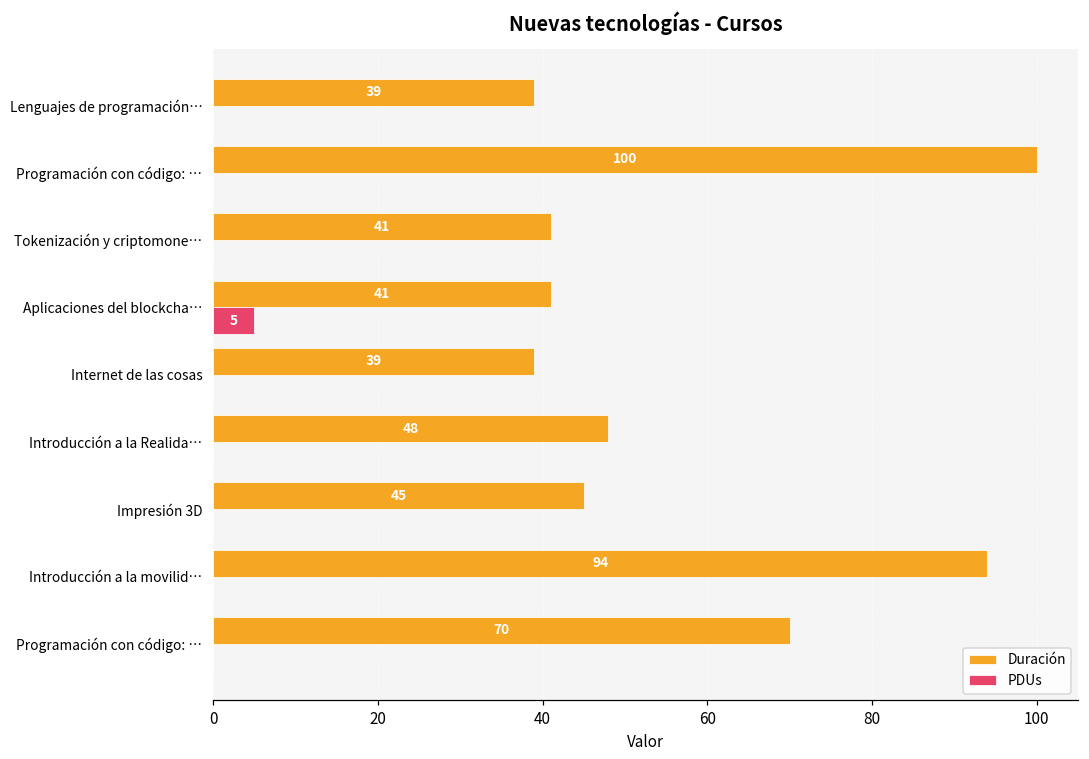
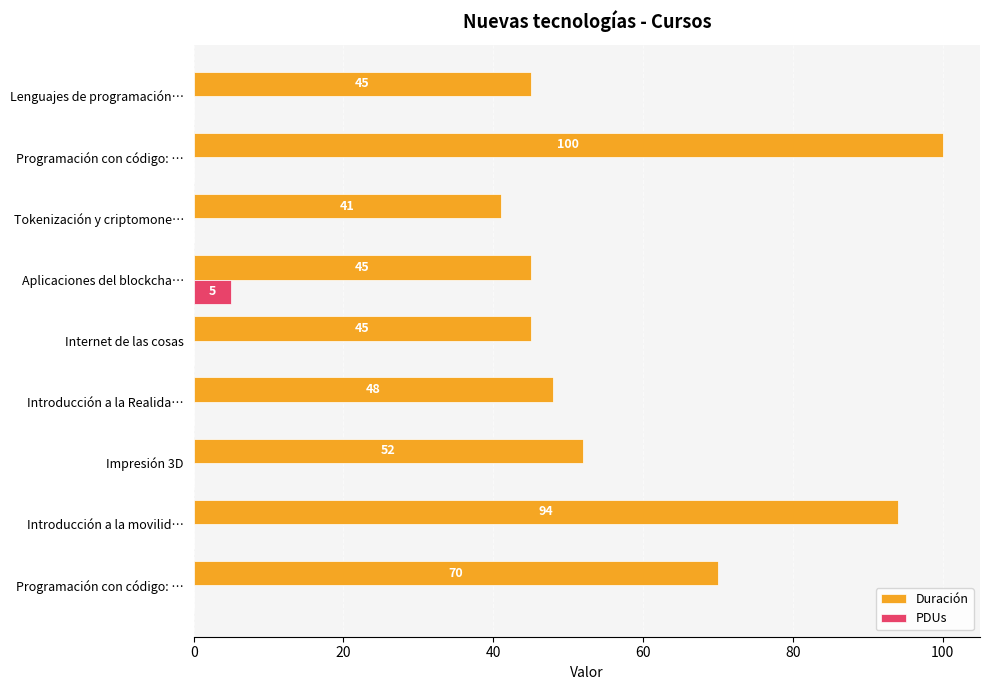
Duración, Lenguajes de programación…: 39 -> 45
Duración, Aplicaciones del blockcha…: 41 -> 45
Duración, Internet de las cosas: 39 -> 45
Duración, Impresión 3D: 45 -> 52
